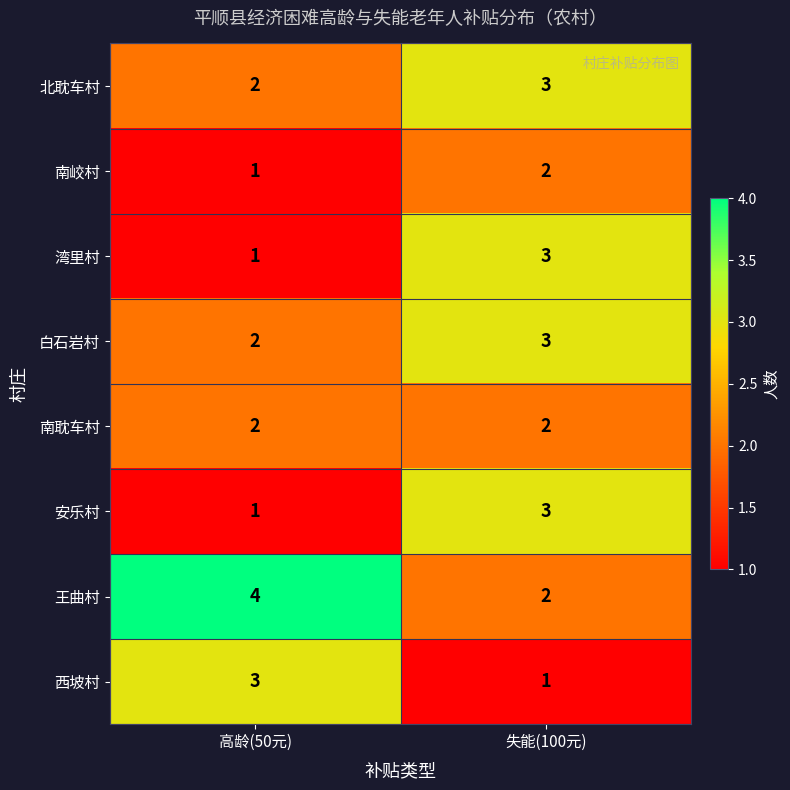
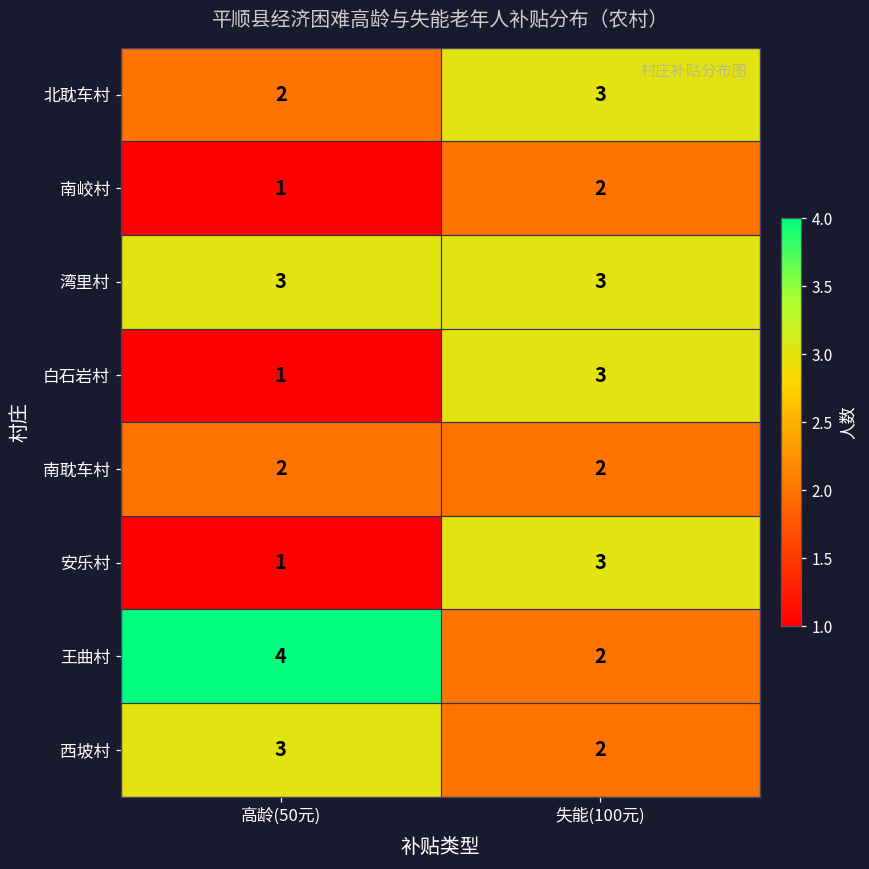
湾里村, 高龄(50元): 1 -> 3
白石岩村, 高龄(50元): 2 -> 1
西坡村, 失能(100元): 1 -> 2
